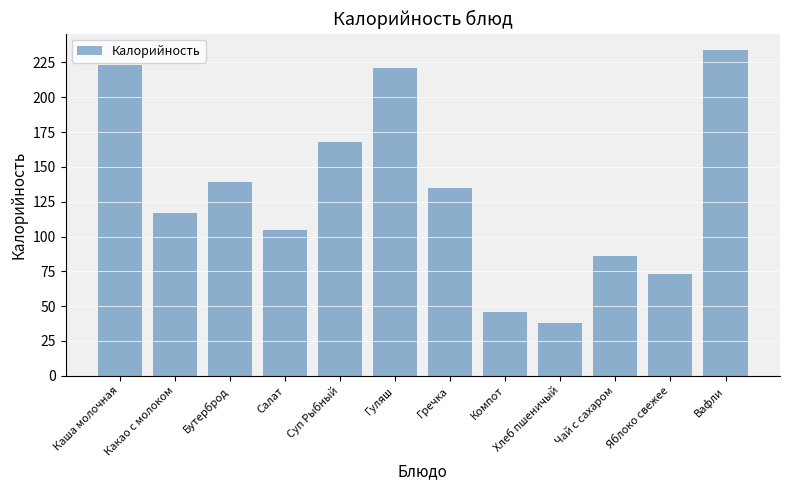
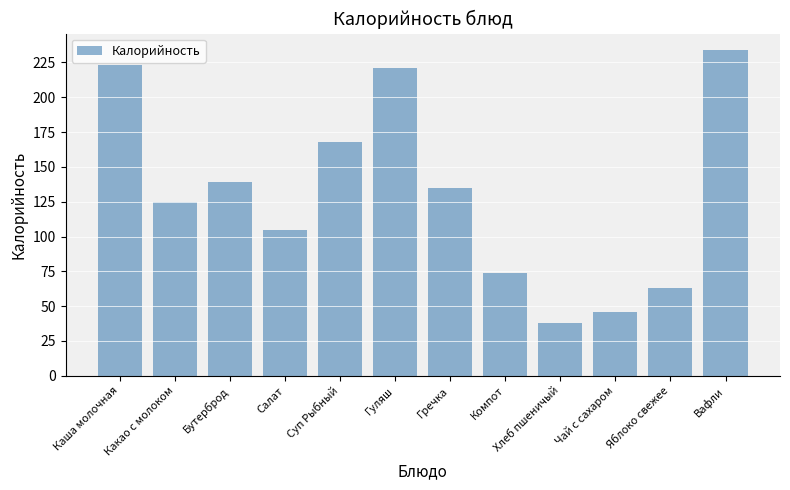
Какао с молоком: 117 -> 125
Компот: 46 -> 74
Чай с сахаром: 86 -> 46
Яблоко свежее: 73 -> 63
